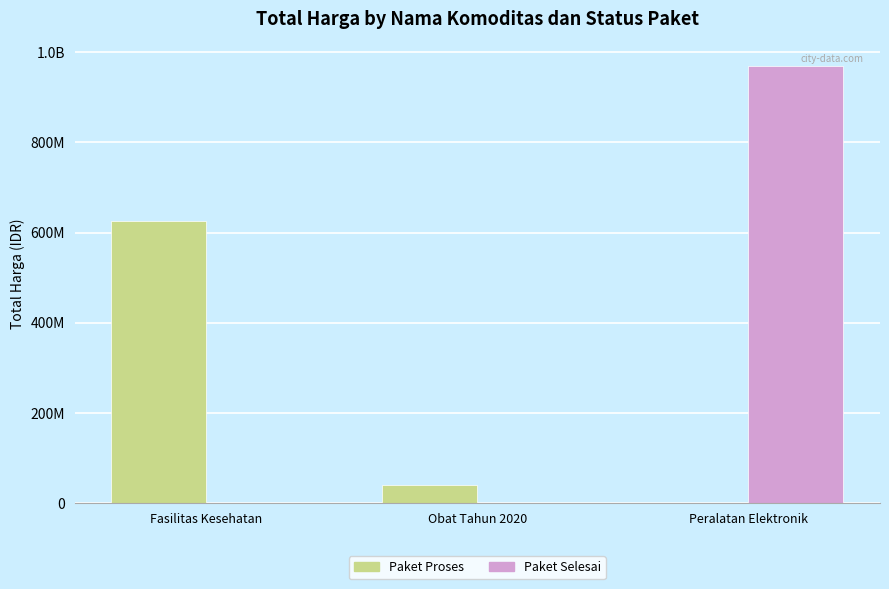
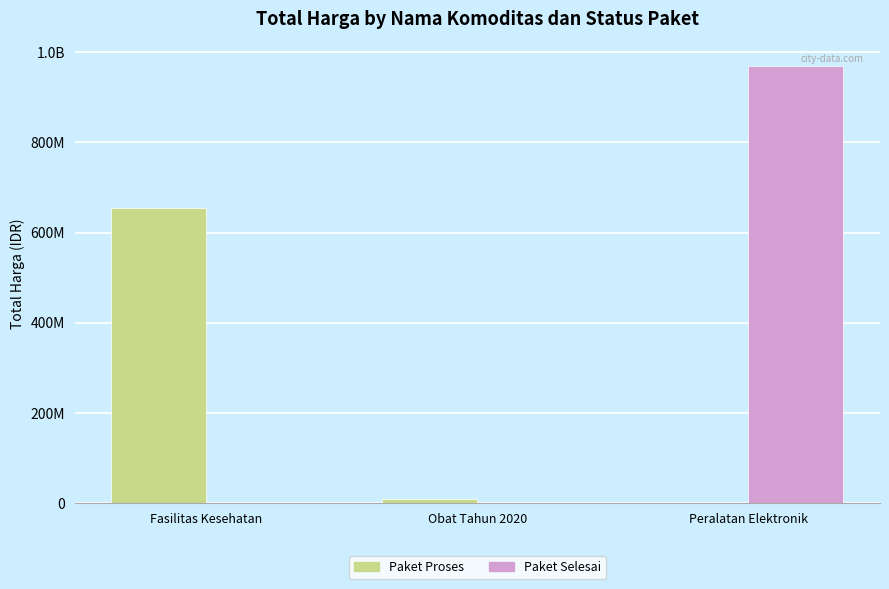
Paket Proses, Fasilitas Kesehatan: 630000000 -> 650000000
Paket Proses, Obat Tahun 2020: 40000000 -> 10000000
